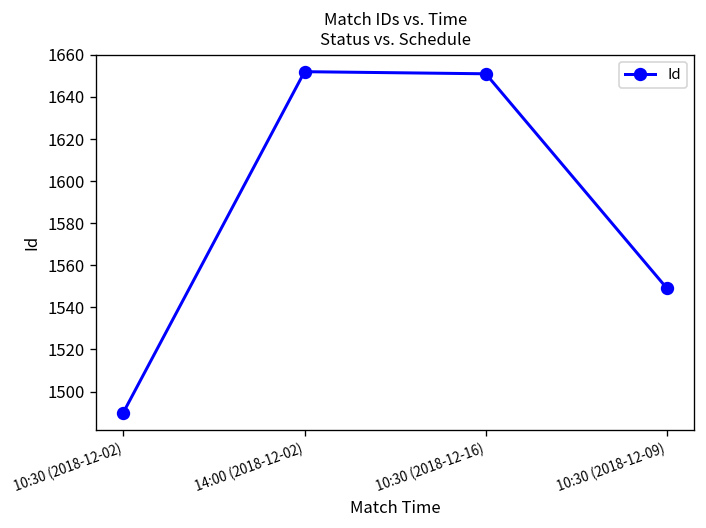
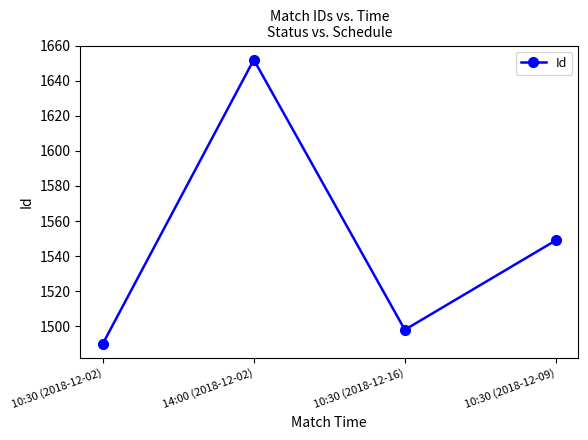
10:30 (2018-12-16): 1651 -> 1498
